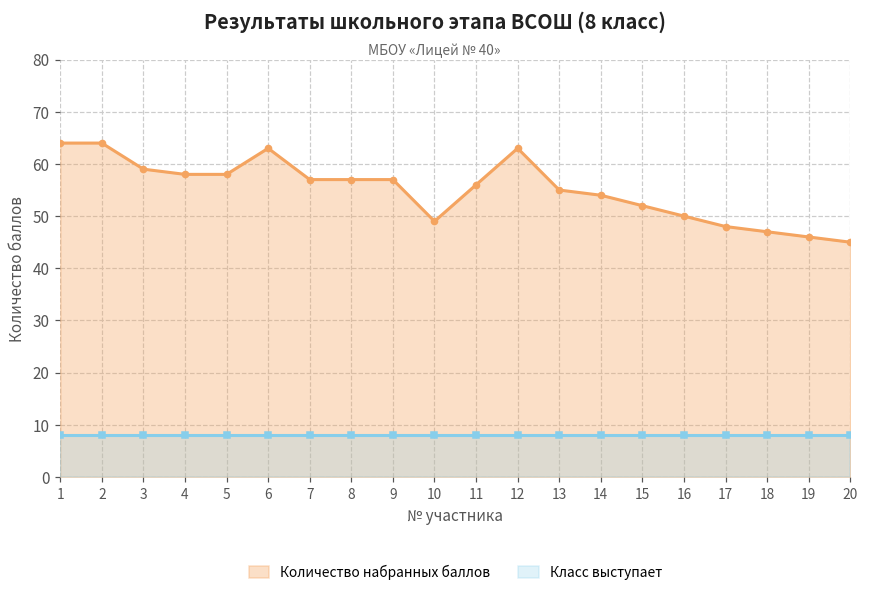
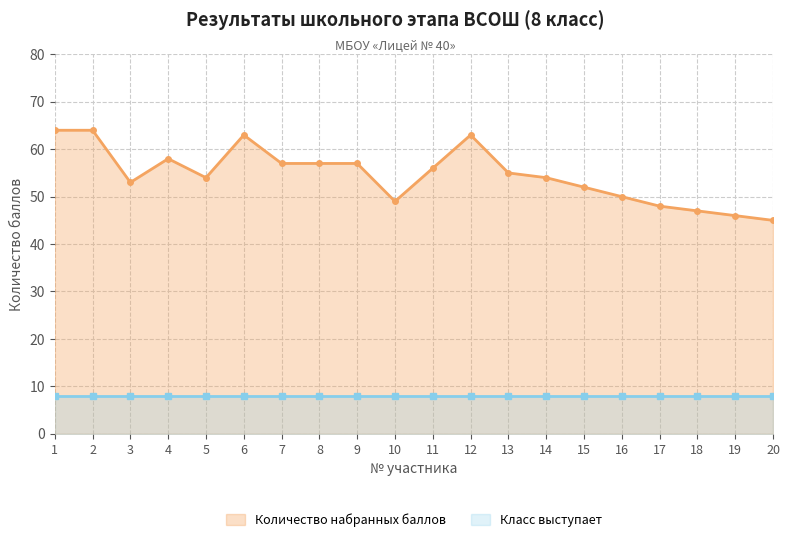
Количество набранных баллов, 3: 59 -> 53
Количество набранных баллов, 5: 58 -> 54
